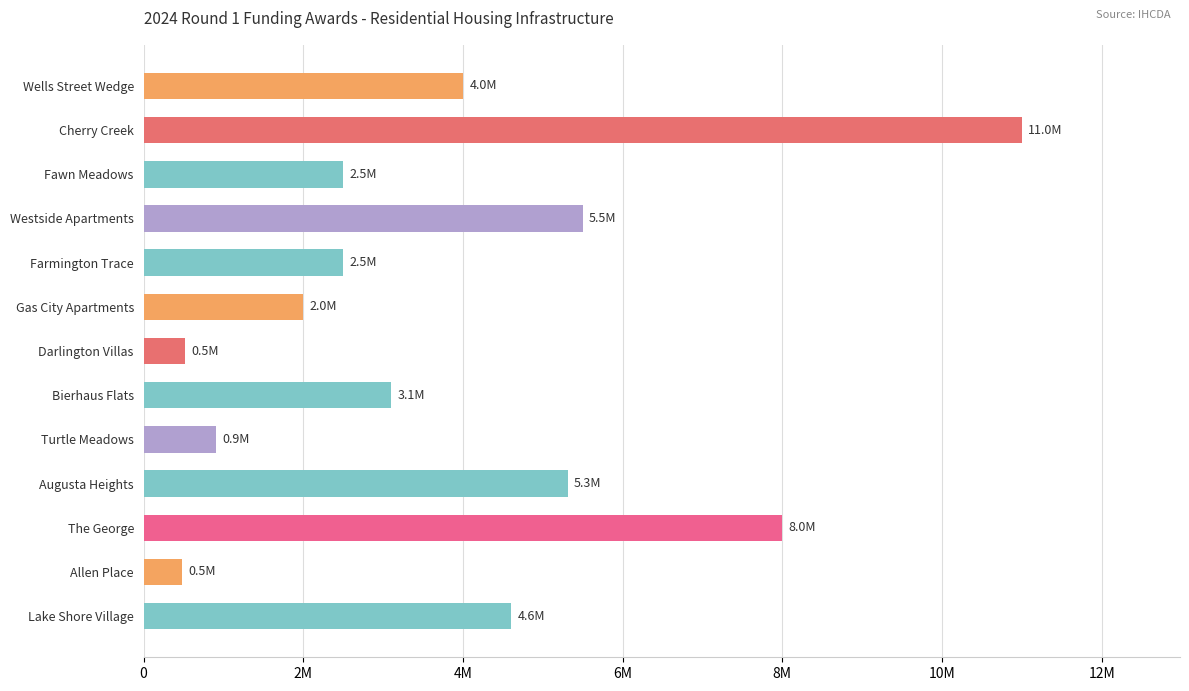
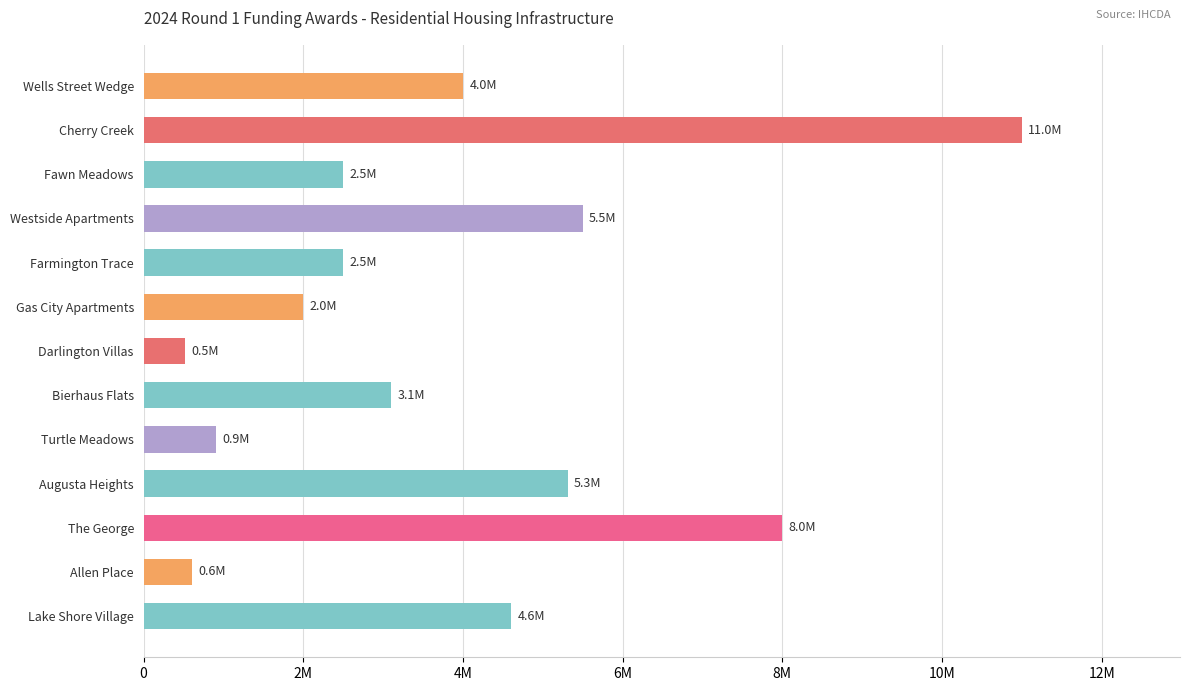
Allen Place: 0.5M -> 0.6M
